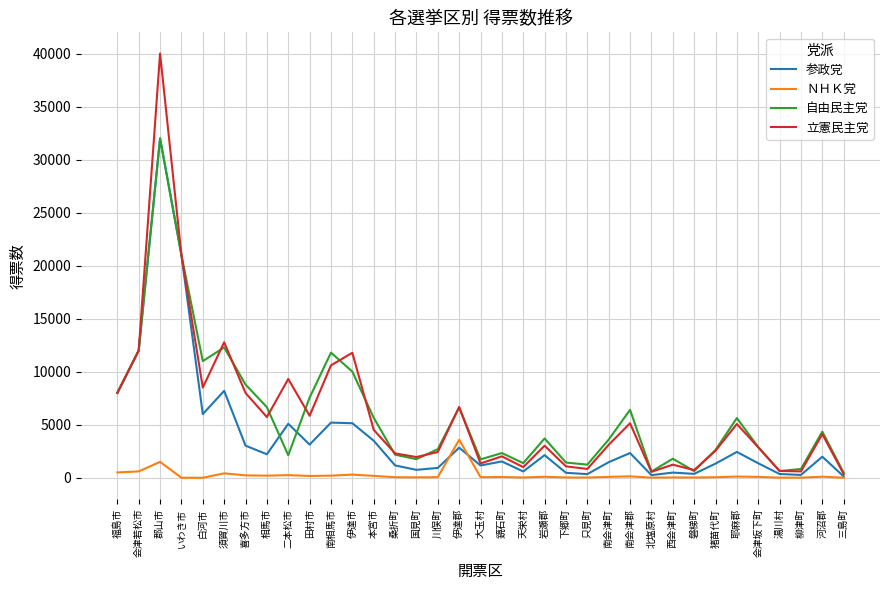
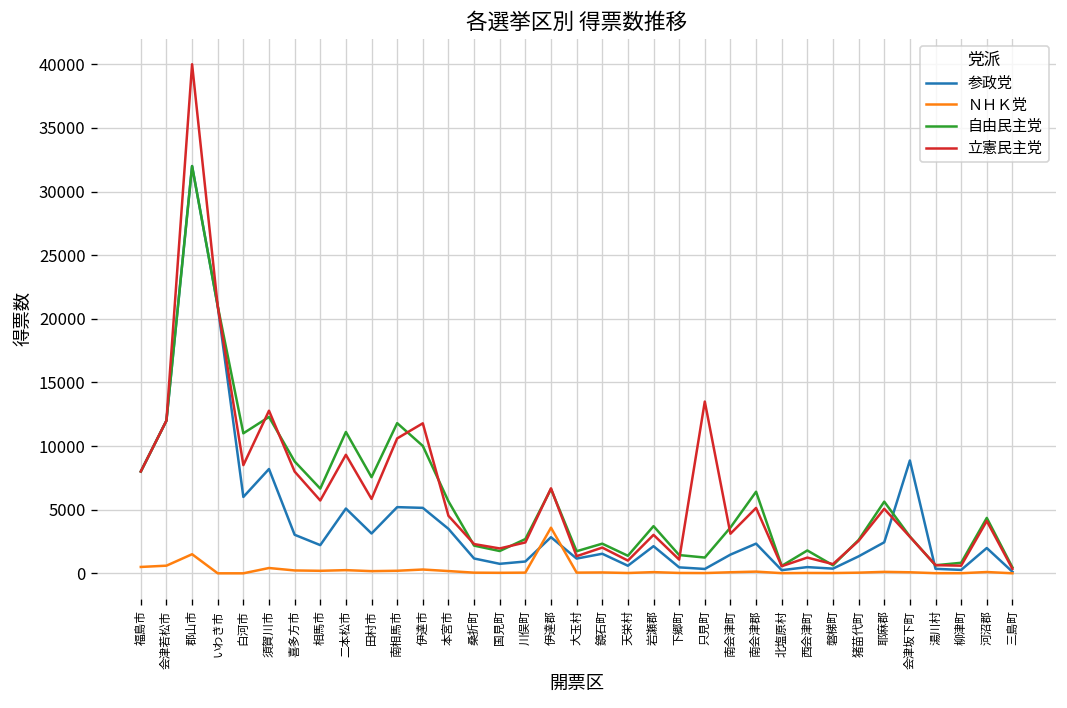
自由民主党, 二本松市: 2100 -> 11100
立憲民主党, 只見町: 800 -> 13500
参政党, 会津坂下町: 1400 -> 8900
